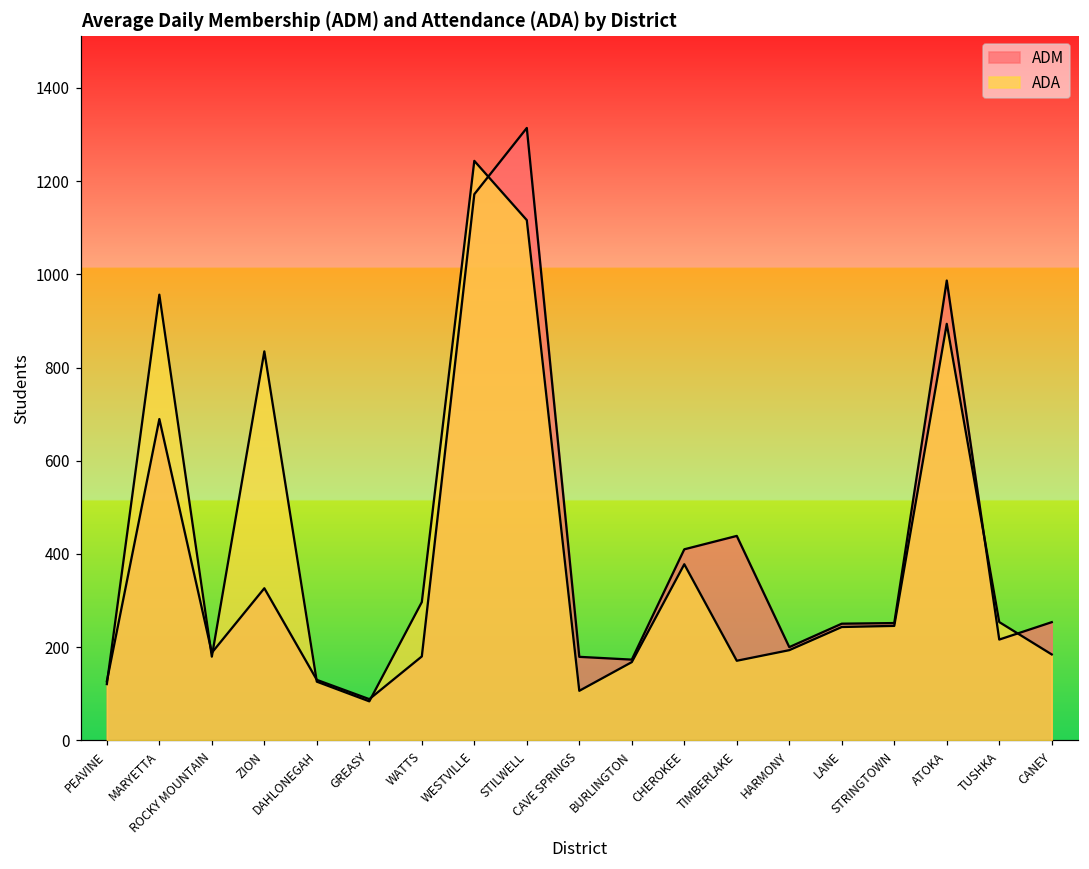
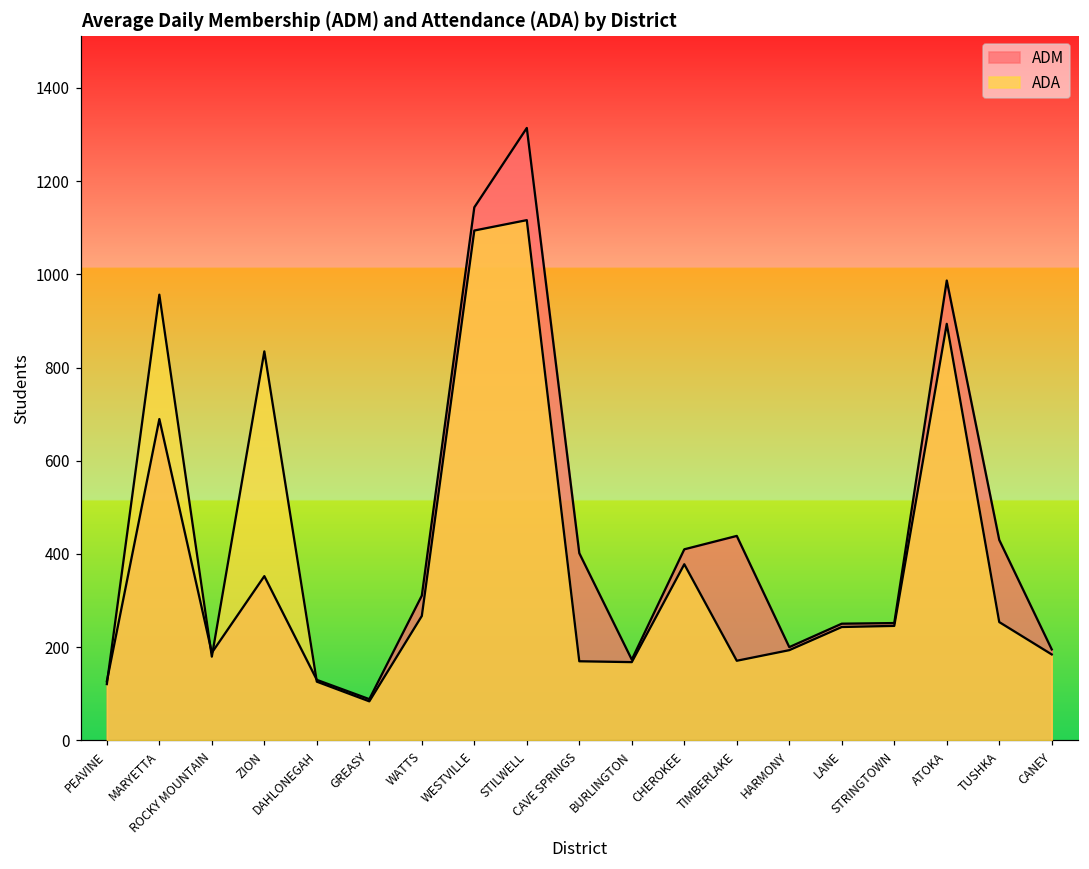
ADM, ZION: 330 -> 350
ADM, WATTS: 180 -> 310
ADA, WATTS: 300 -> 270
ADM, WESTVILLE: 1170 -> 1140
ADA, WESTVILLE: 1240 -> 1090
ADM, CAVE SPRINGS: 180 -> 400
ADA, CAVE SPRINGS: 110 -> 170
ADM, TUSHKA: 220 -> 430
ADM, CANEY: 250 -> 190
